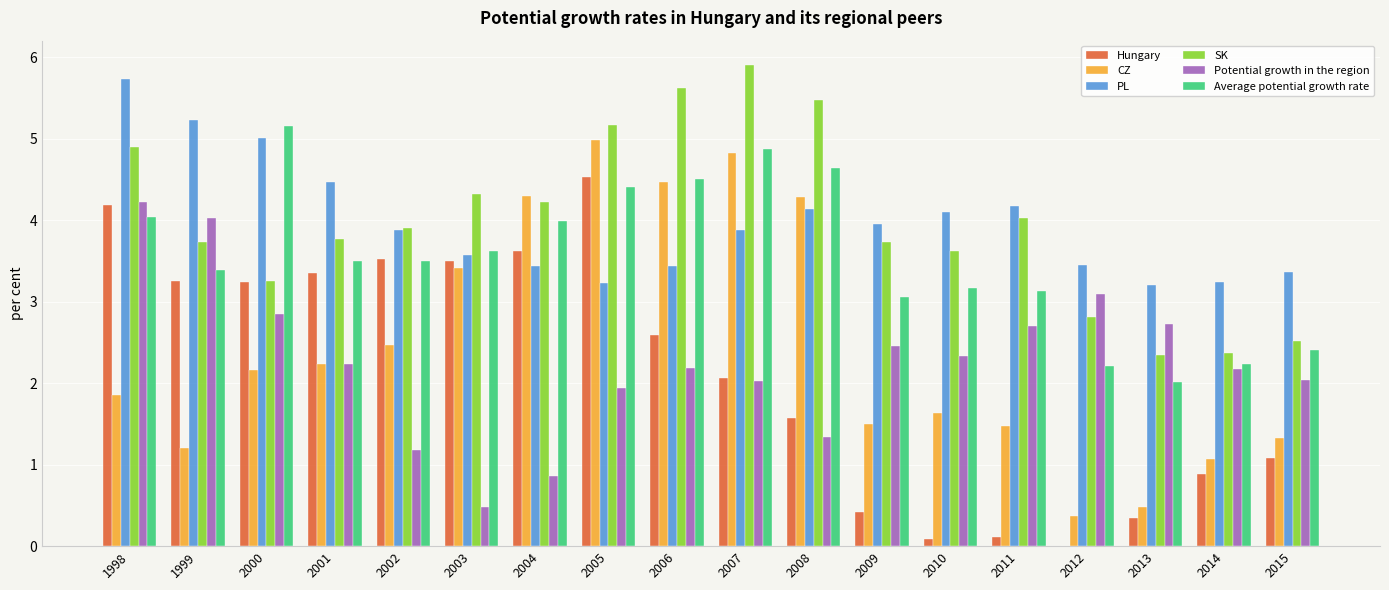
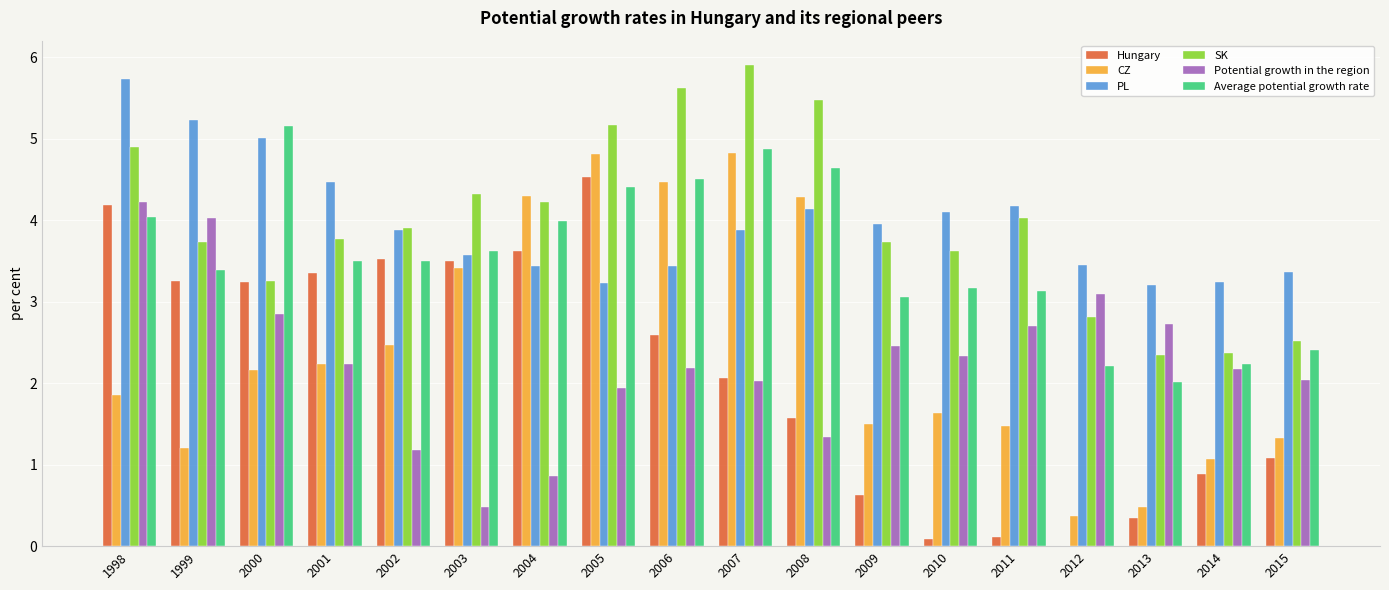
CZ, 2005: 5.0 -> 4.8
Hungary, 2009: 0.4 -> 0.6
